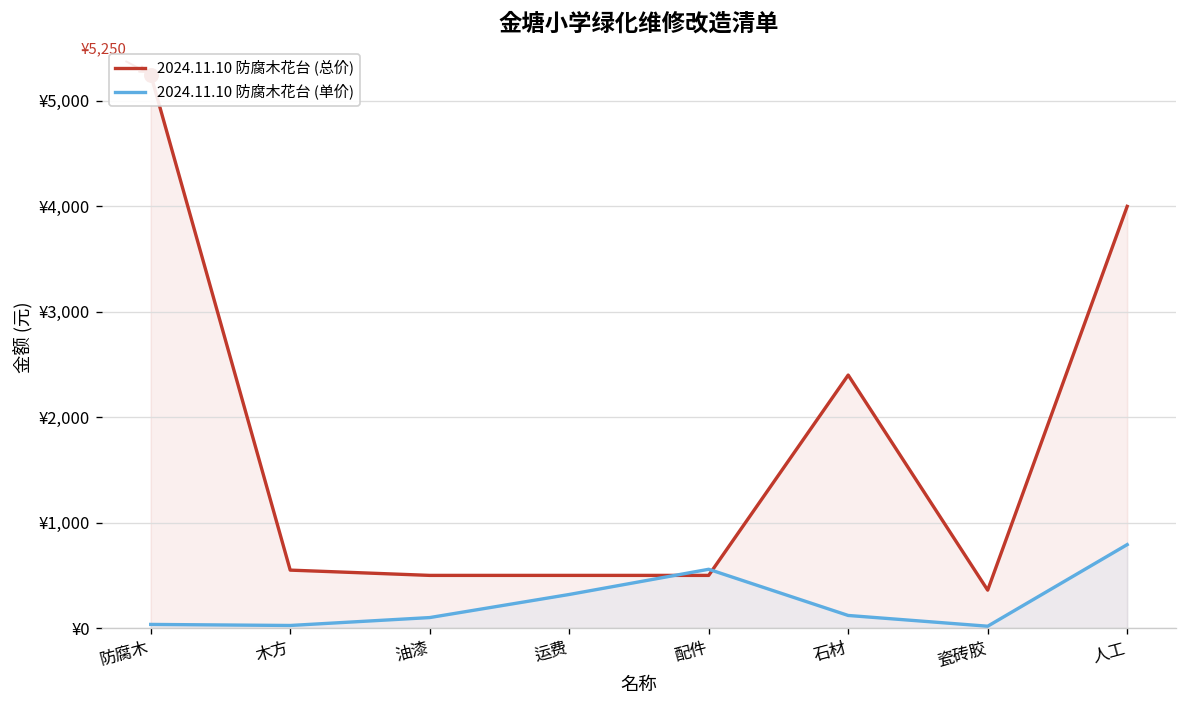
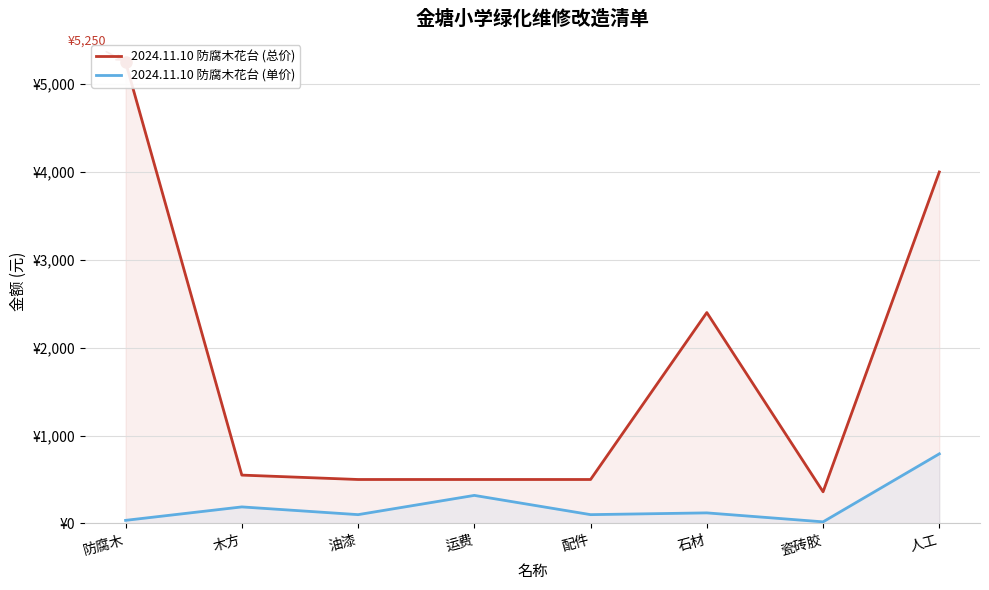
2024.11.10 防腐木花台 (单价), 木方: ¥0 -> ¥200
2024.11.10 防腐木花台 (单价), 配件: ¥600 -> ¥100
